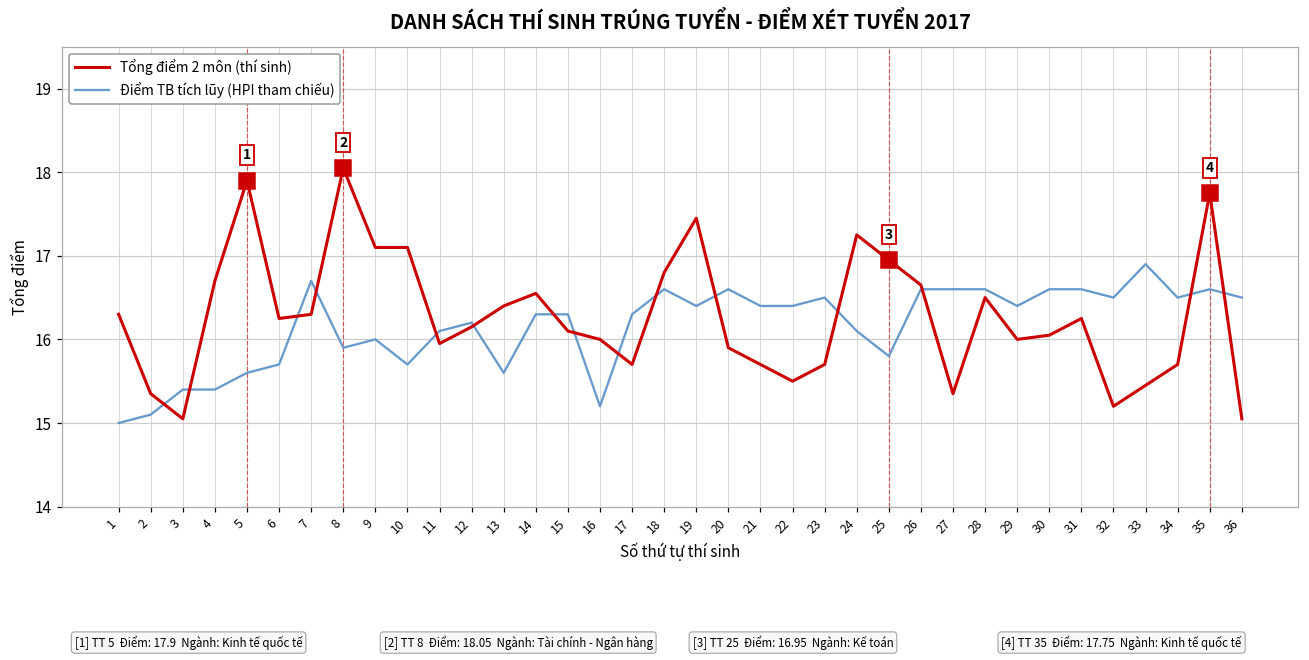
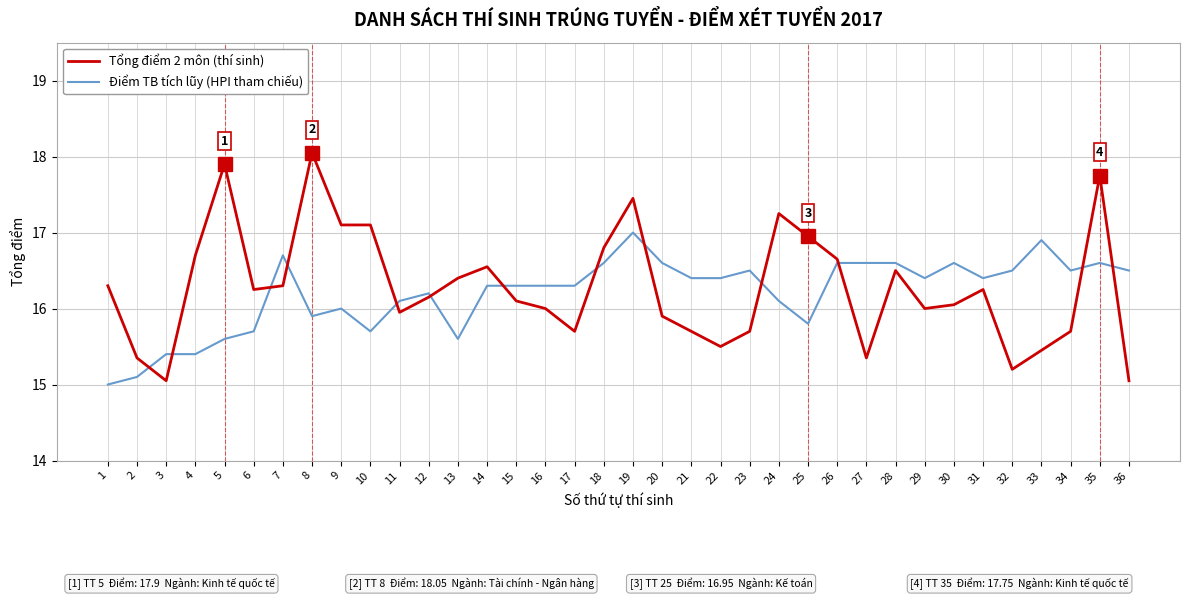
Điểm TB tích lũy (HPI tham chiếu), 16: 15.2 -> 16.3
Điểm TB tích lũy (HPI tham chiếu), 19: 16.4 -> 17.0
Điểm TB tích lũy (HPI tham chiếu), 31: 16.6 -> 16.4
